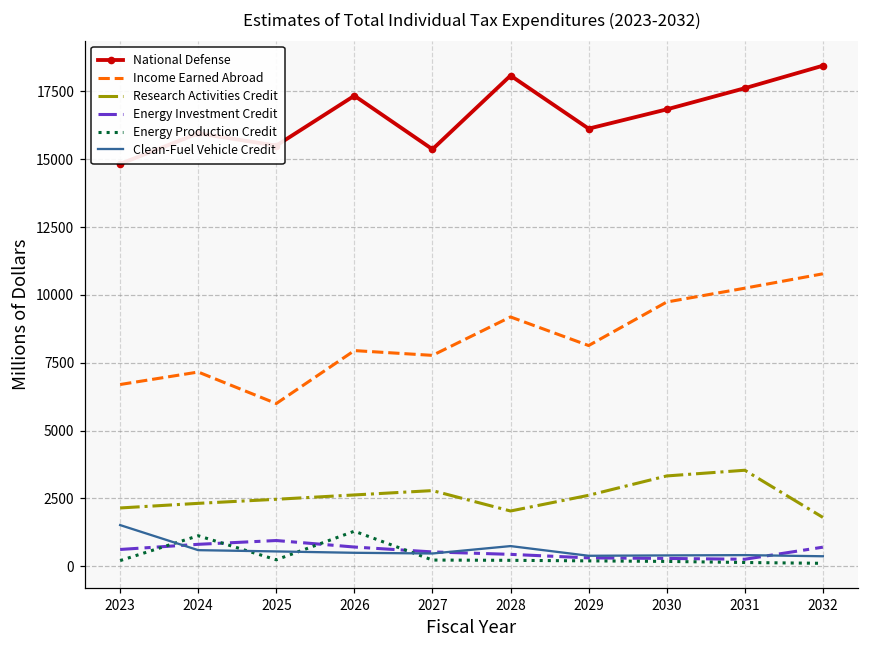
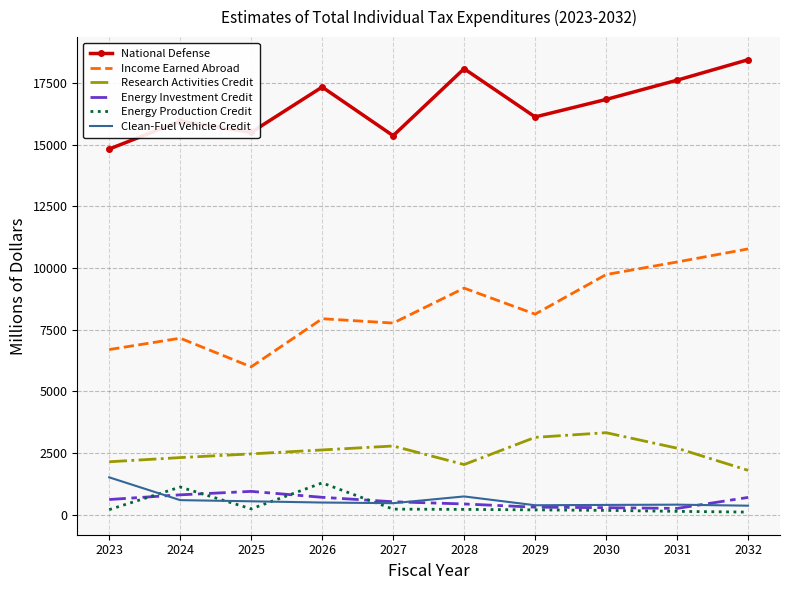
Research Activities Credit, 2029: 2600 -> 3100
Research Activities Credit, 2031: 3500 -> 2700
